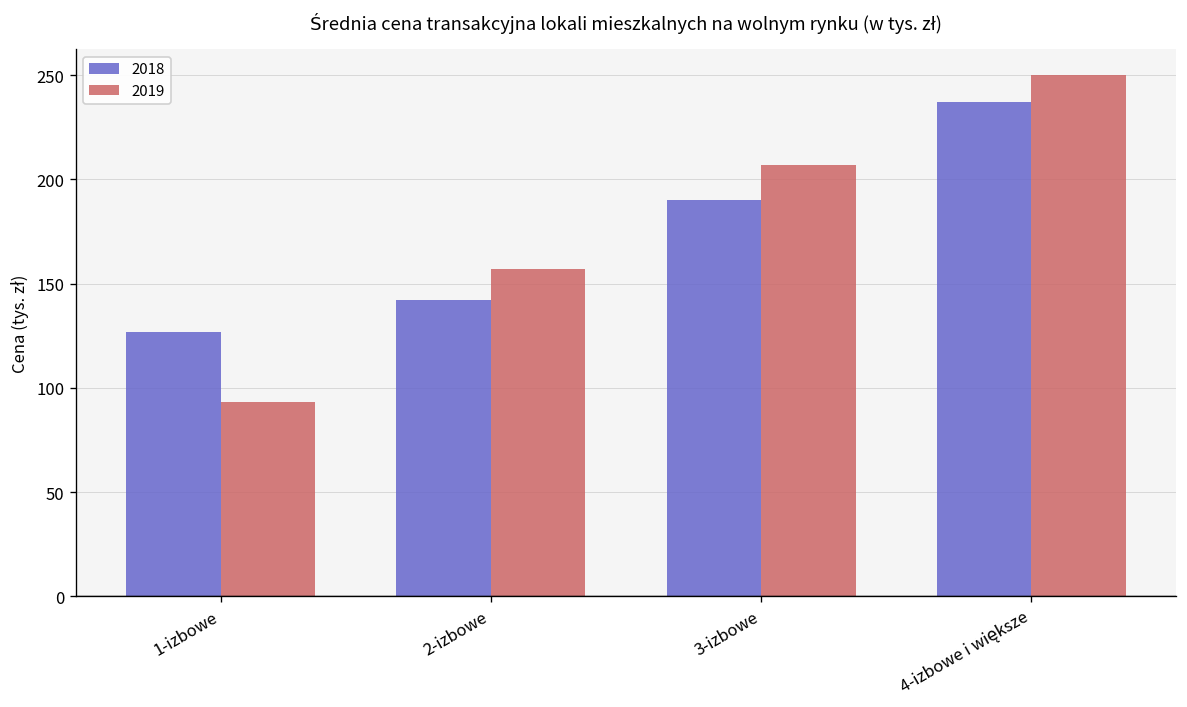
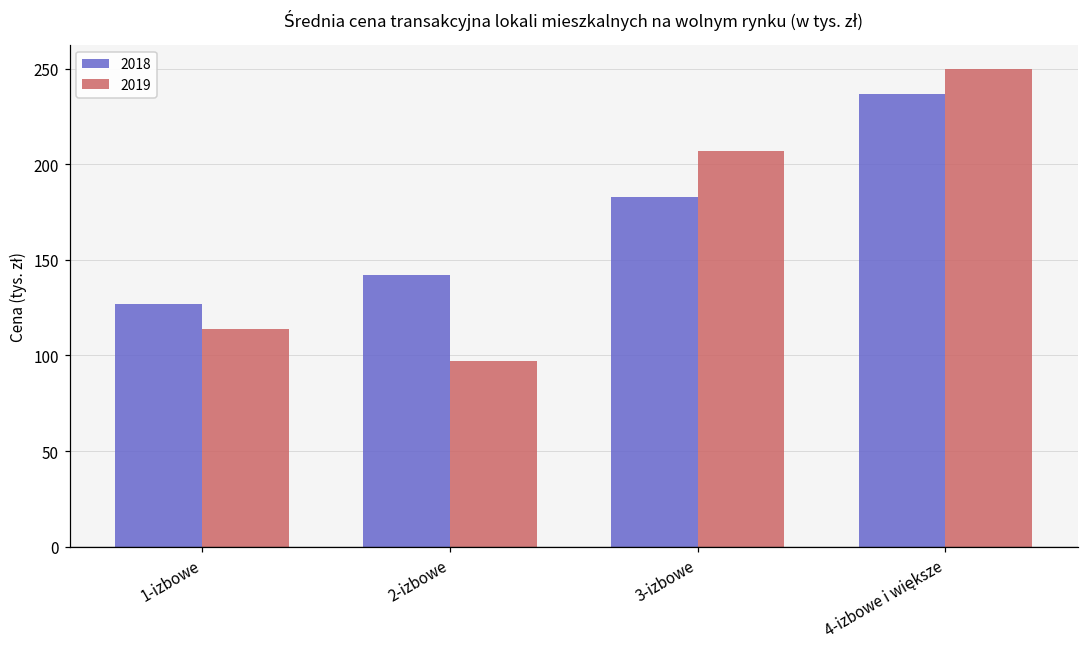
2019, 1-izbowe: 93 -> 114
2019, 2-izbowe: 157 -> 97
2018, 3-izbowe: 190 -> 183
